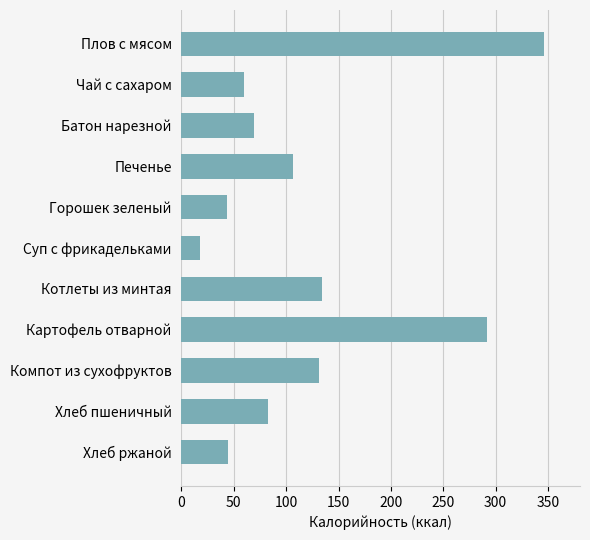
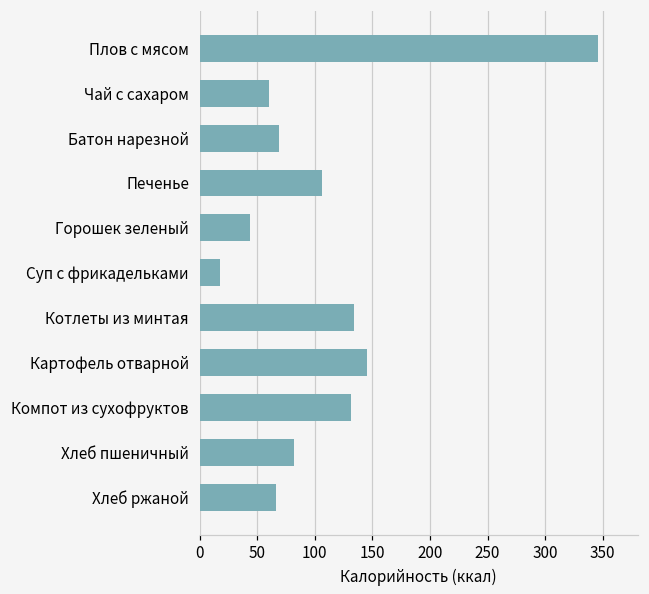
Картофель отварной: 292 -> 145
Хлеб ржаной: 44 -> 66
